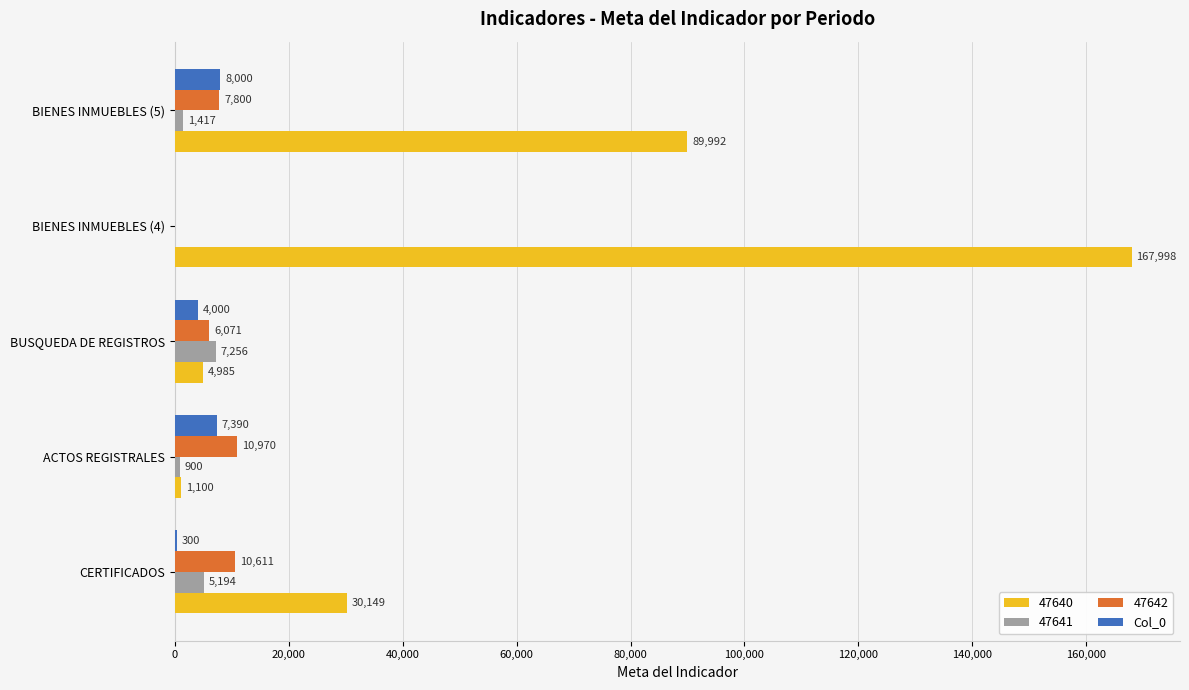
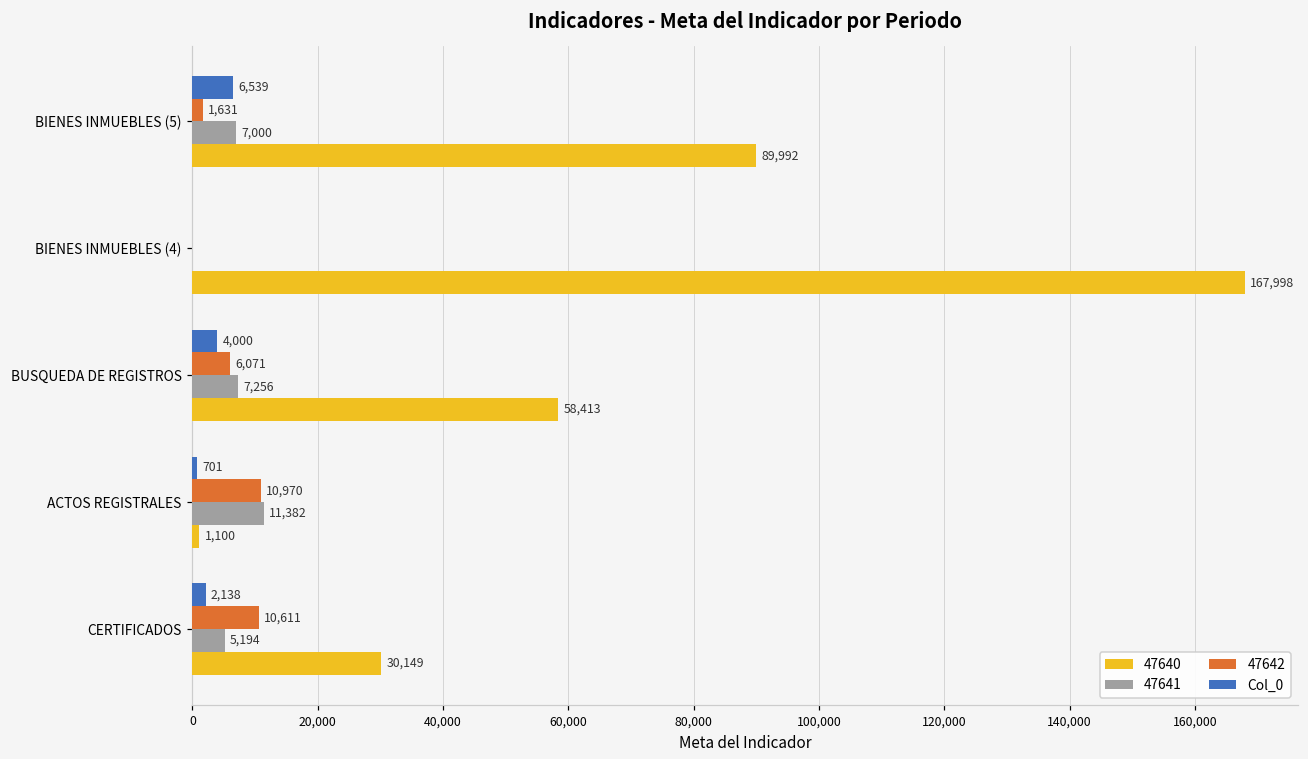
Col_0, BIENES INMUEBLES (5): 8,000 -> 6,539
47642, BIENES INMUEBLES (5): 7,800 -> 1,631
47641, BIENES INMUEBLES (5): 1,417 -> 7,000
47640, BUSQUEDA DE REGISTROS: 4,985 -> 58,413
Col_0, ACTOS REGISTRALES: 7,390 -> 701
47641, ACTOS REGISTRALES: 900 -> 11,382
Col_0, CERTIFICADOS: 300 -> 2,138
